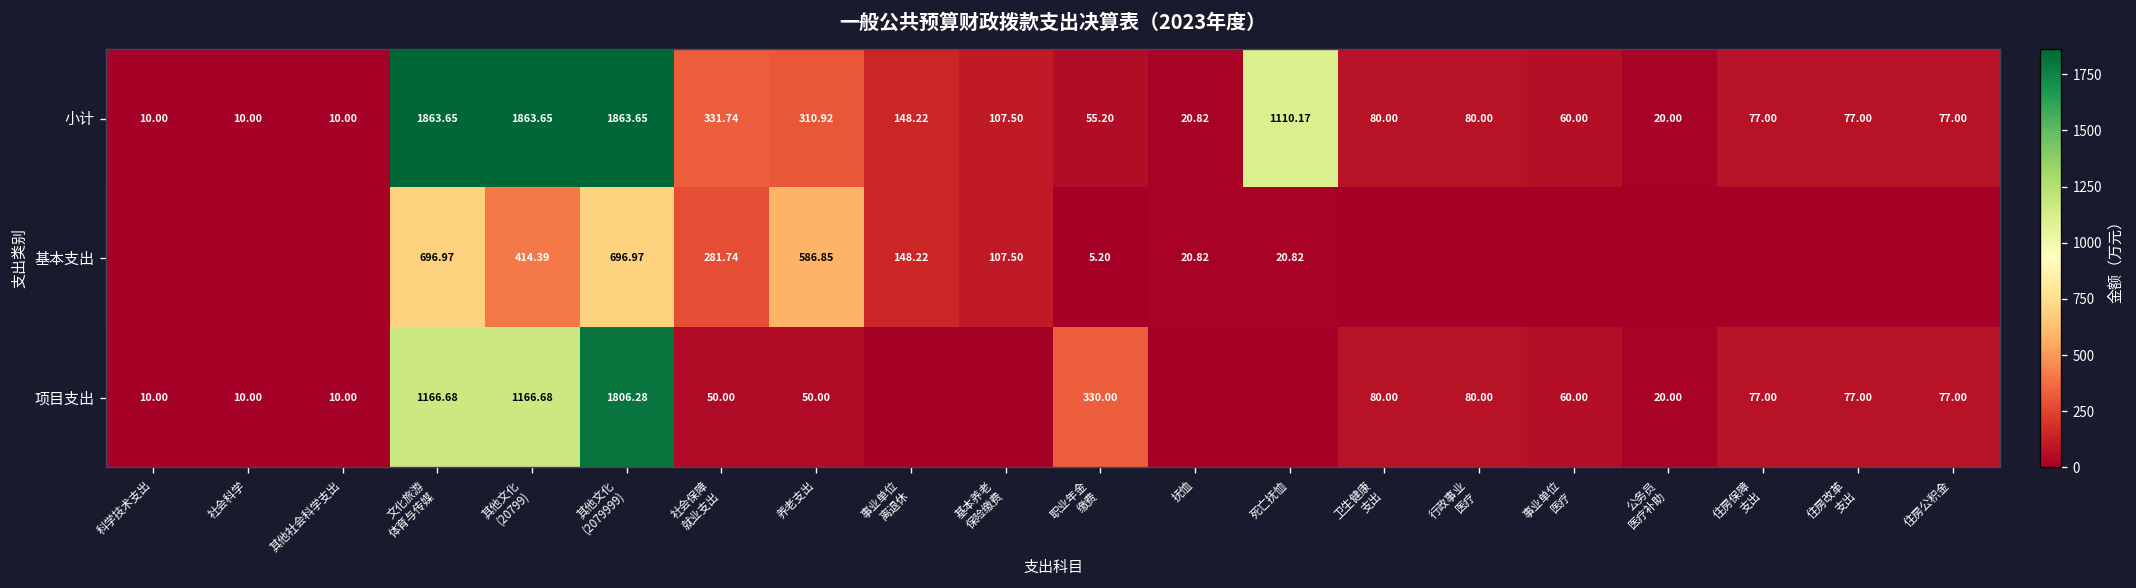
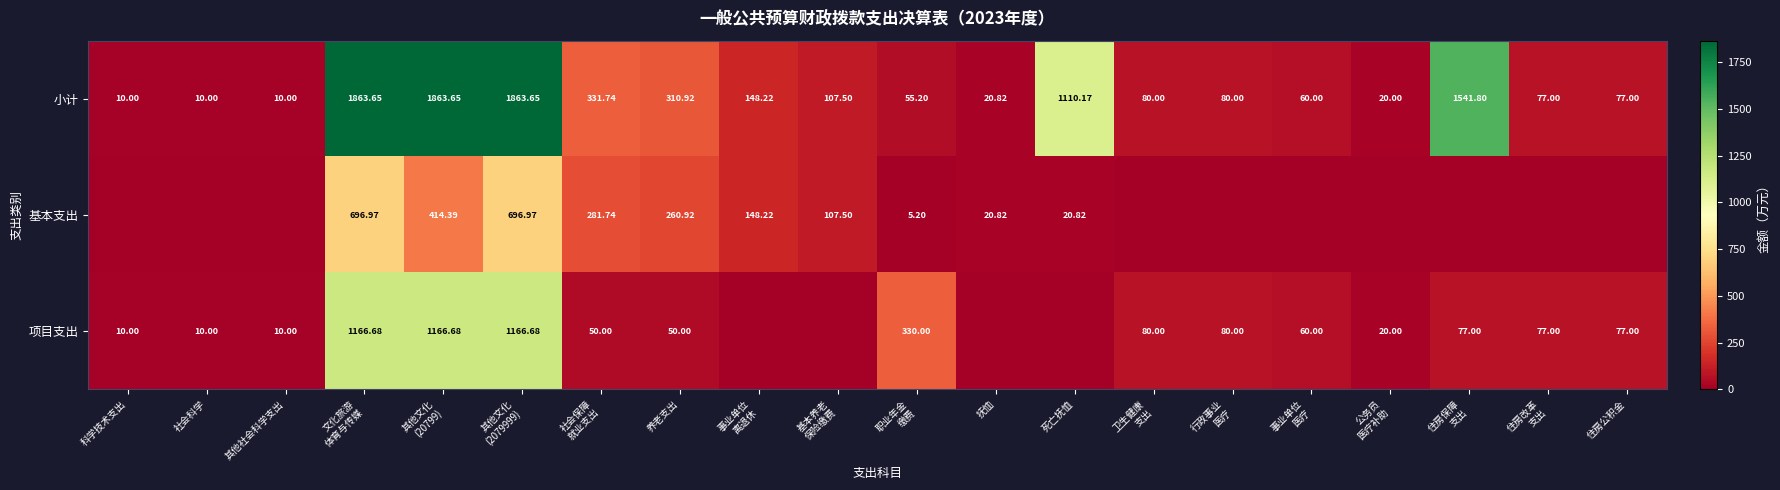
小计, 住房保障 支出: 77.00 -> 1541.80
基本支出, 养老支出: 586.85 -> 260.92
项目支出, 其他文化 (2079999): 1806.28 -> 1166.68
